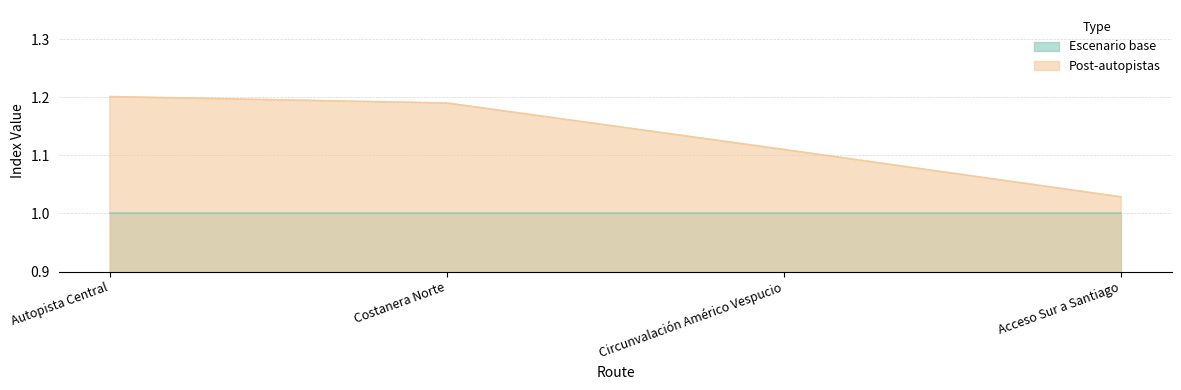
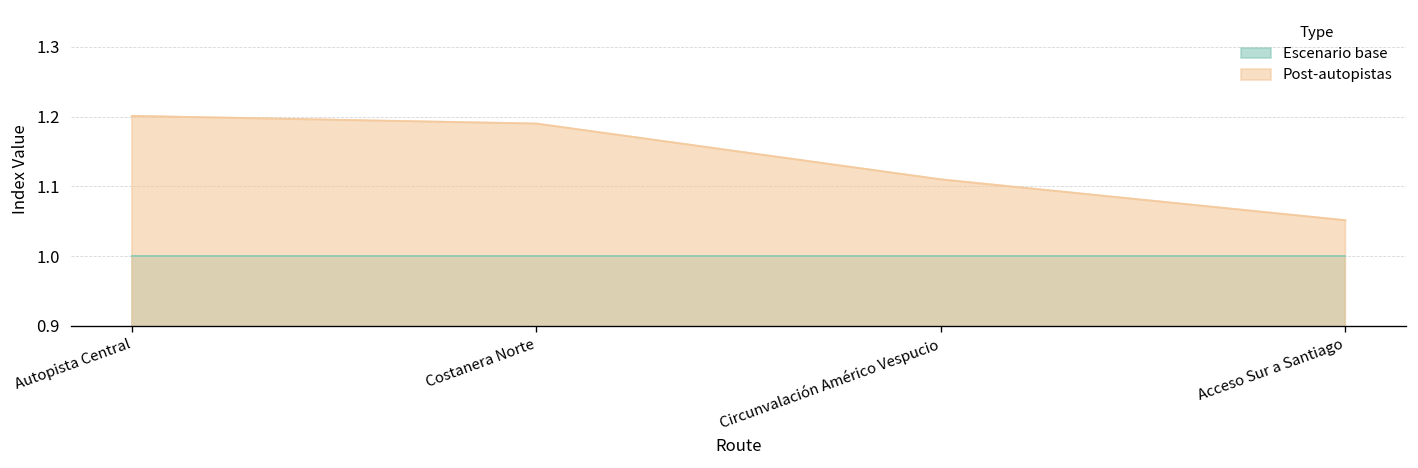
Post-autopistas, Acceso Sur a Santiago: 1.03 -> 1.05
